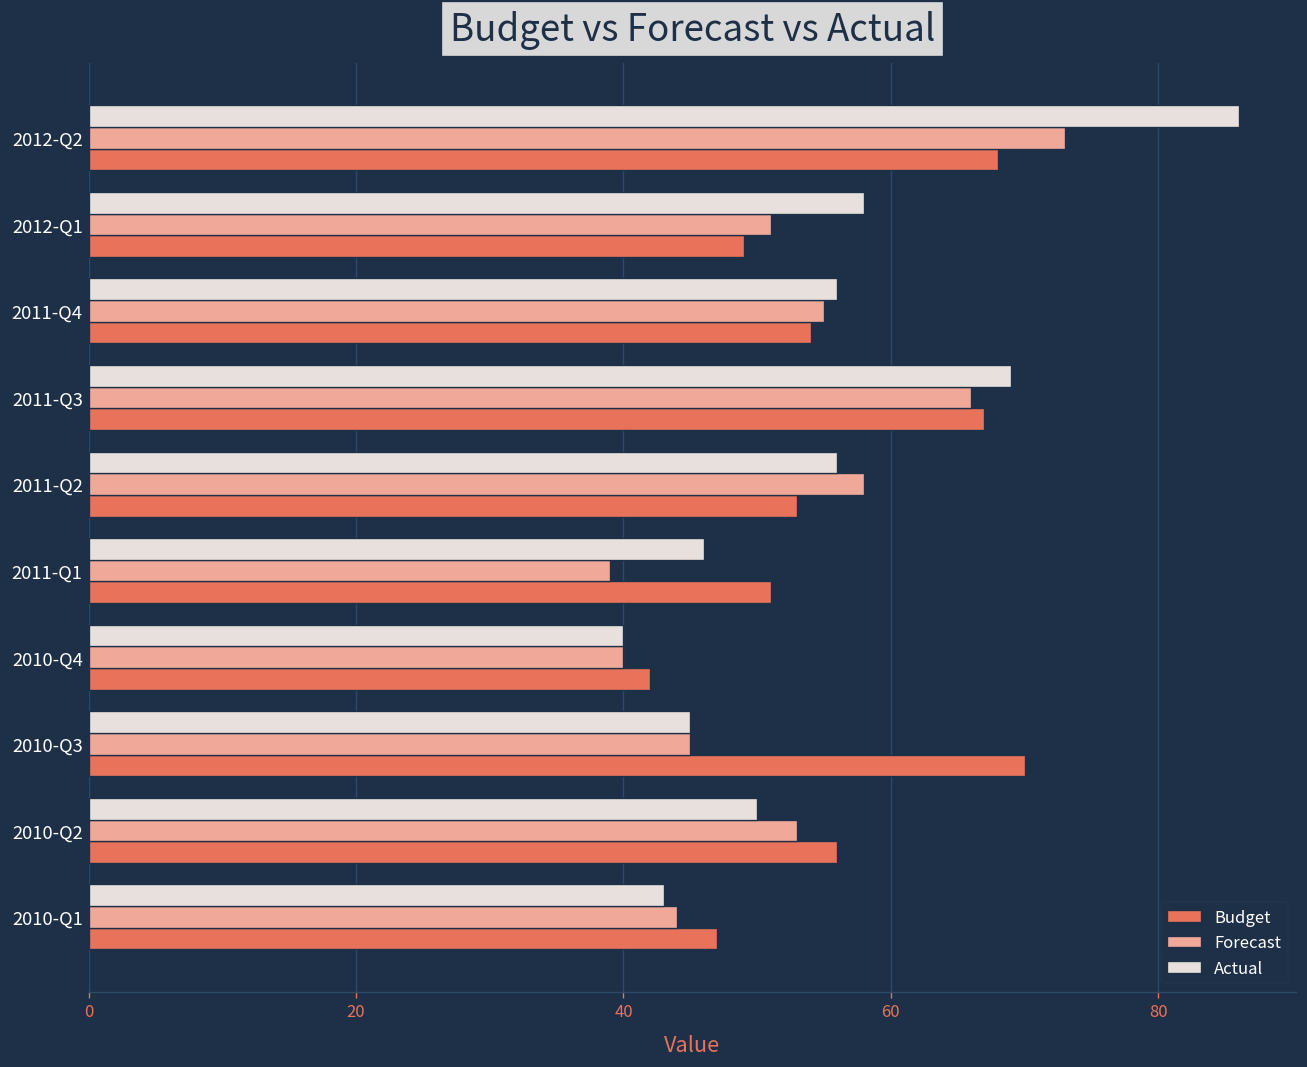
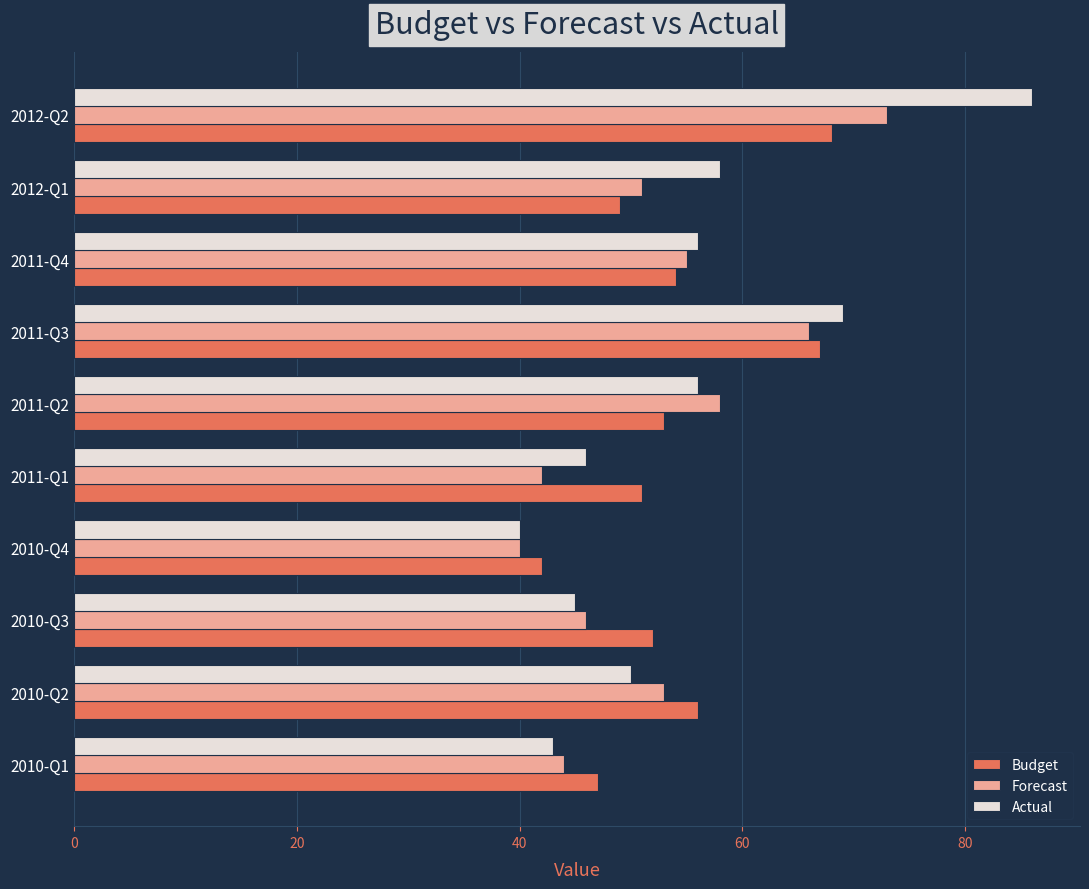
Forecast, 2011-Q1: 39 -> 42
Forecast, 2010-Q3: 45 -> 46
Budget, 2010-Q3: 70 -> 52
